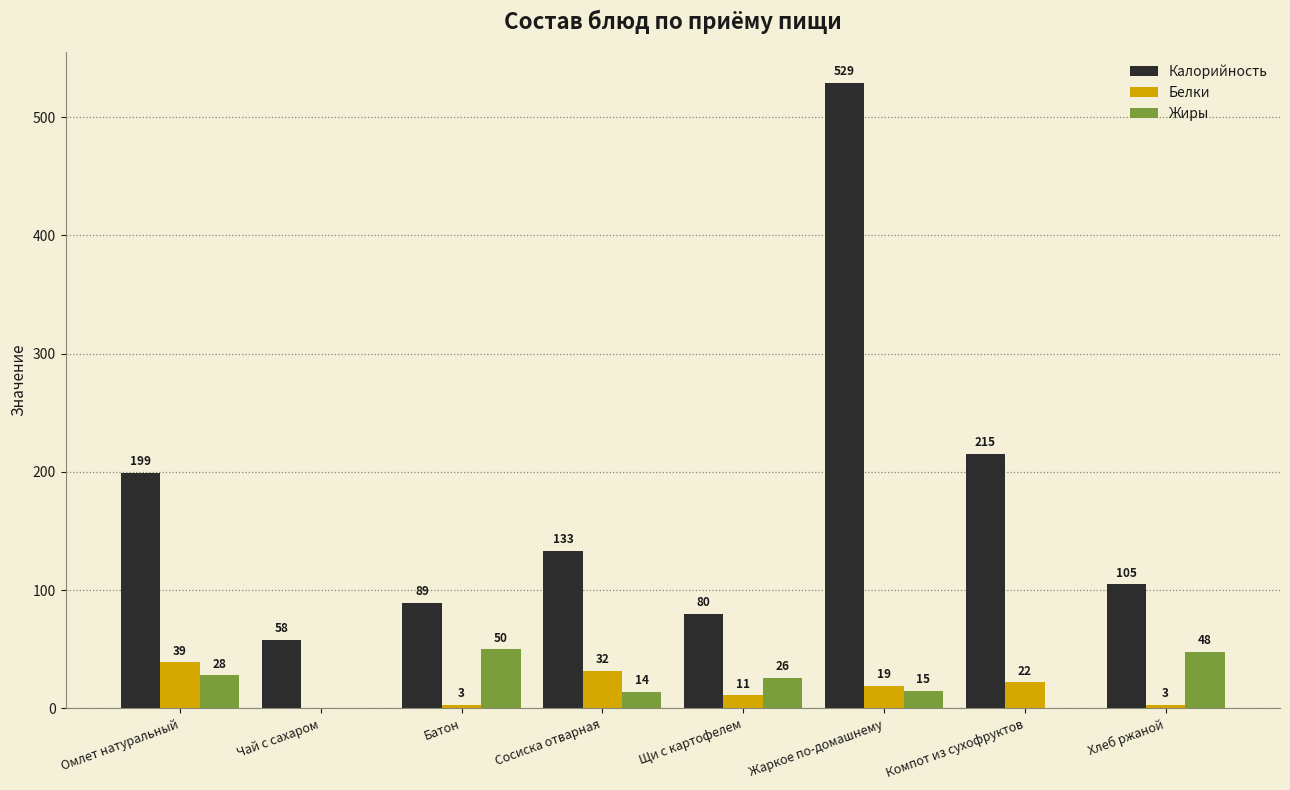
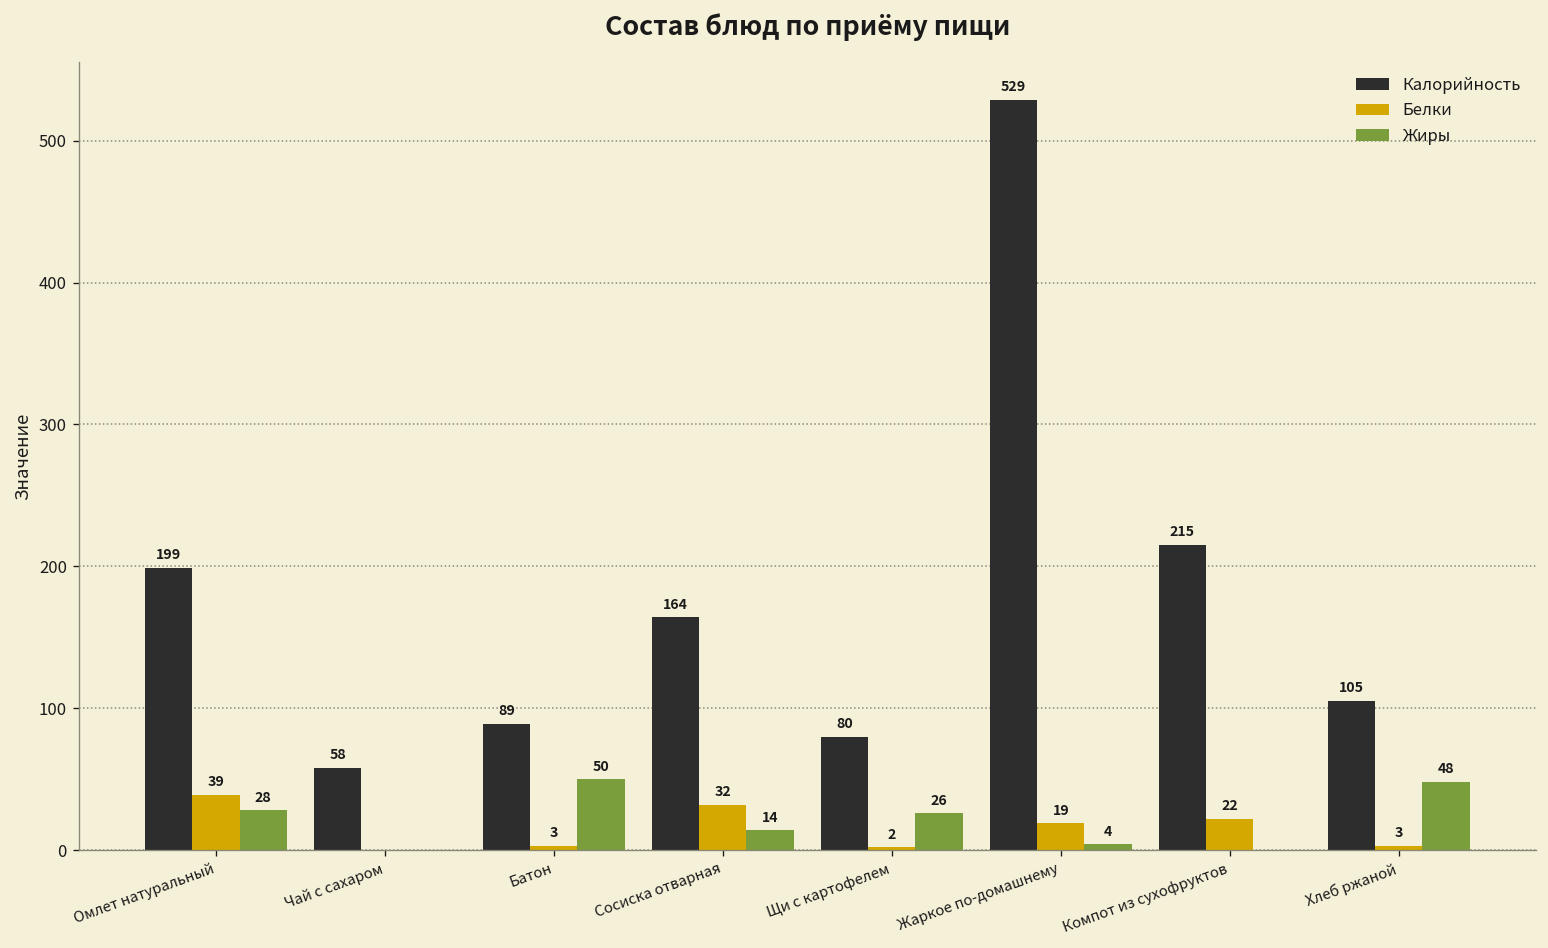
Калорийность, Сосиска отварная: 133 -> 164
Белки, Щи с картофелем: 11 -> 2
Жиры, Жаркое по-домашнему: 15 -> 4
